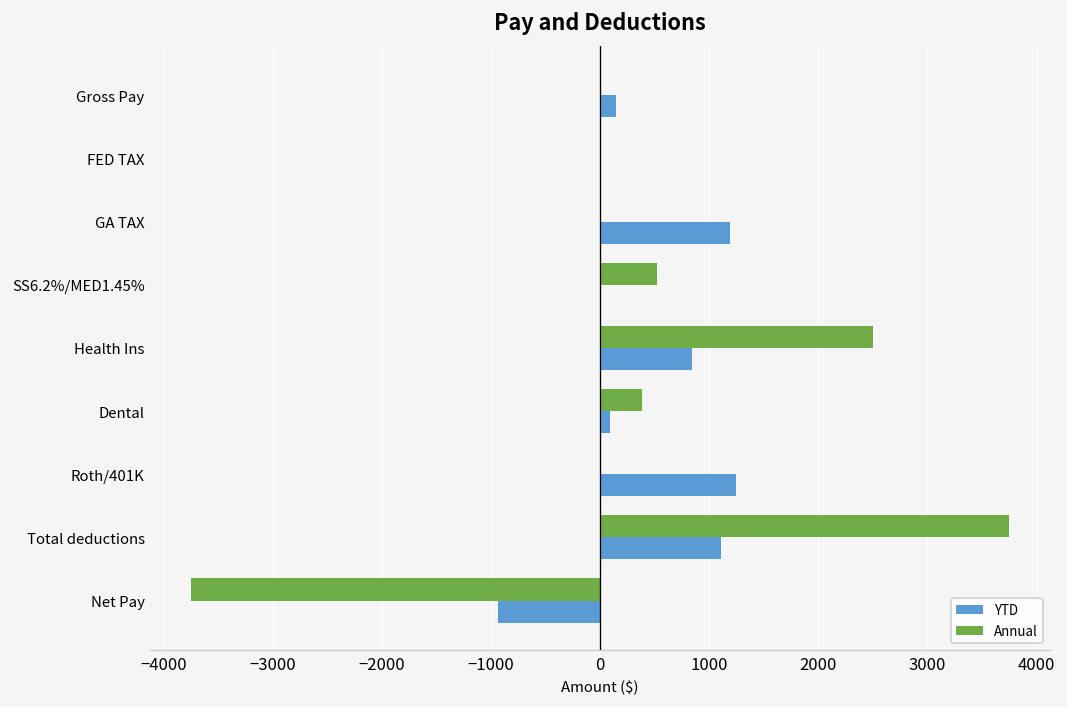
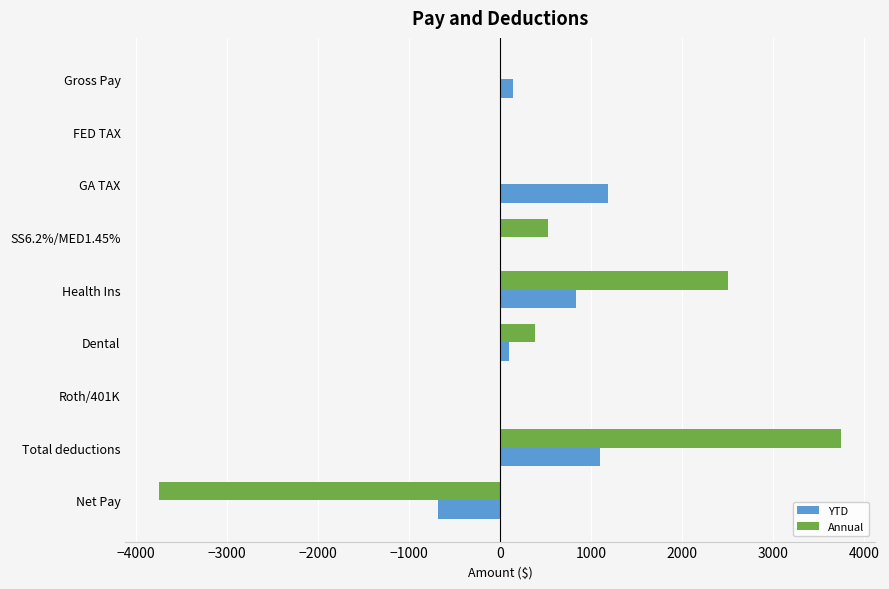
YTD, Roth/401K: 1300 -> 0
YTD, Net Pay: -900 -> -700
